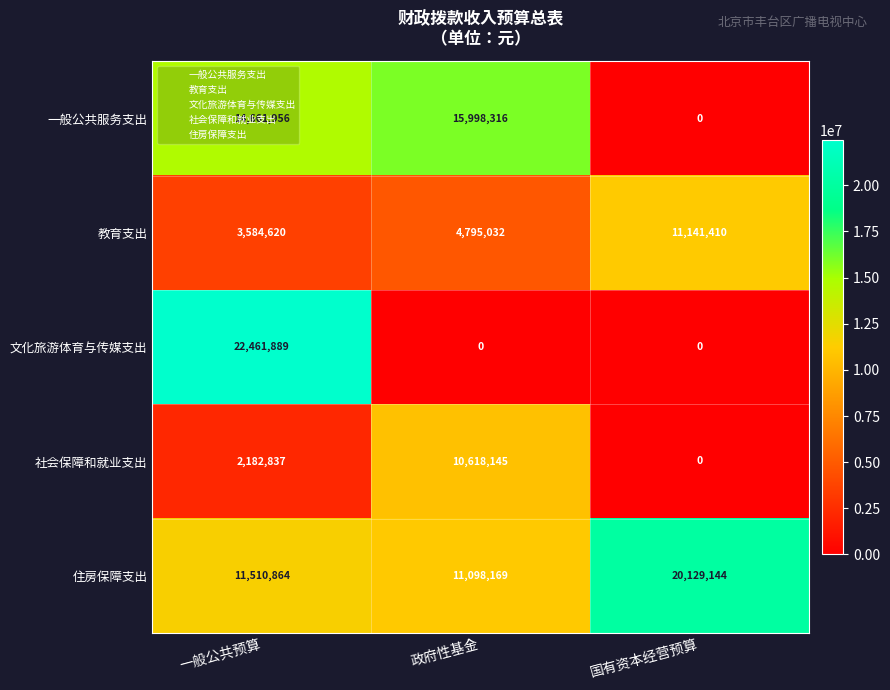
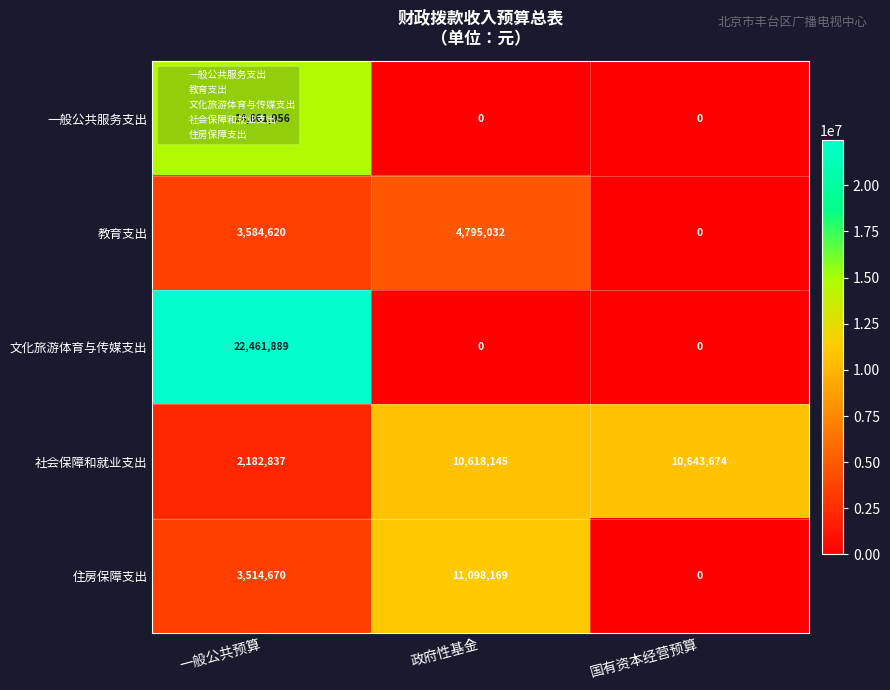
一般公共服务支出, 政府性基金: 15,998,316 -> 0
教育支出, 国有资本经营预算: 11,141,410 -> 0
社会保障和就业支出, 国有资本经营预算: 0 -> 10,643,674
住房保障支出, 一般公共预算: 11,510,864 -> 3,514,670
住房保障支出, 国有资本经营预算: 20,129,144 -> 0
